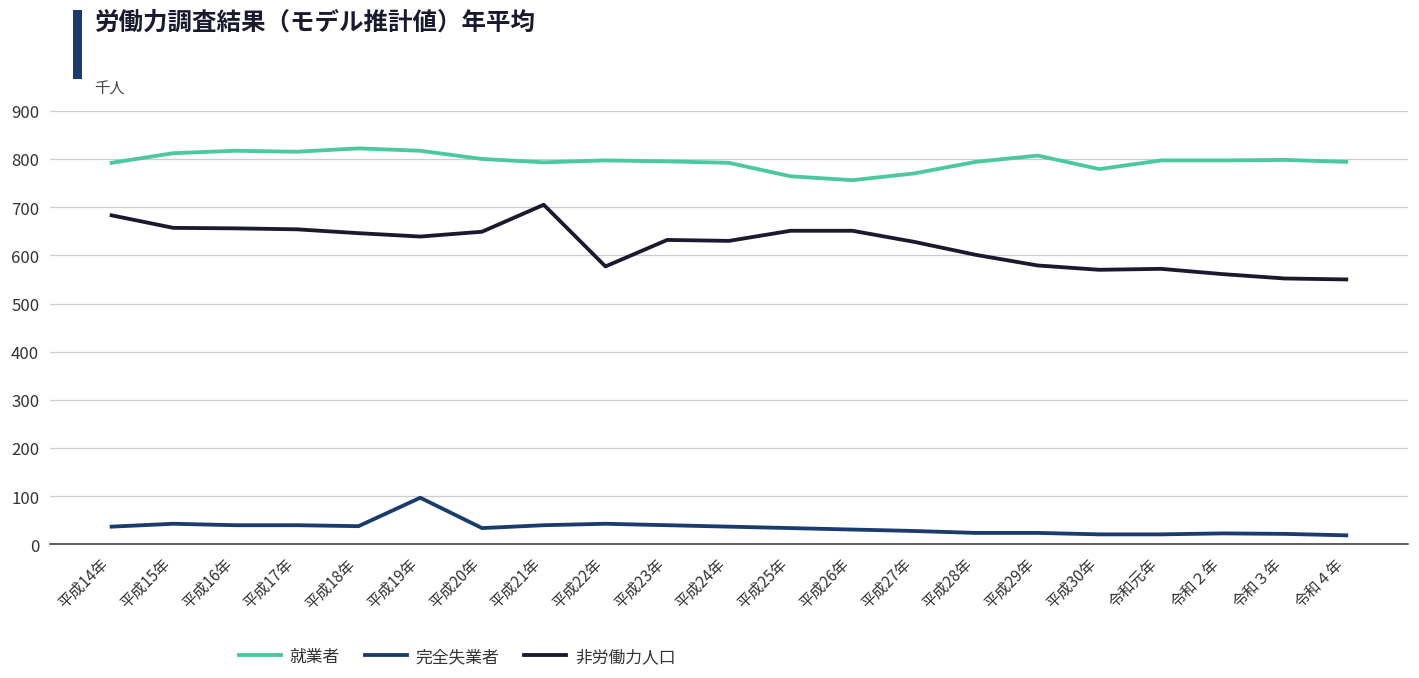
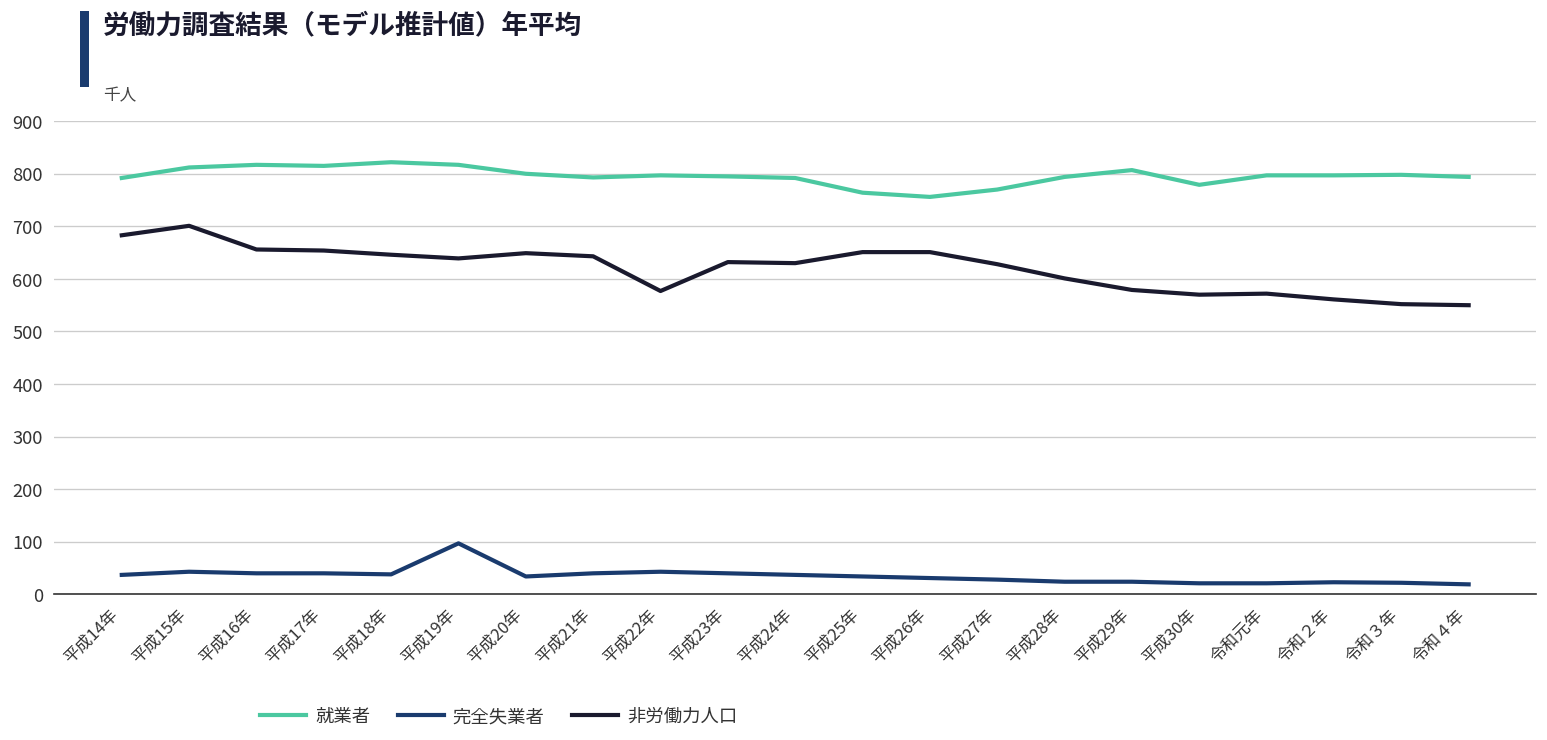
非労働力人口, 平成15年: 660 -> 700
非労働力人口, 平成21年: 710 -> 640
